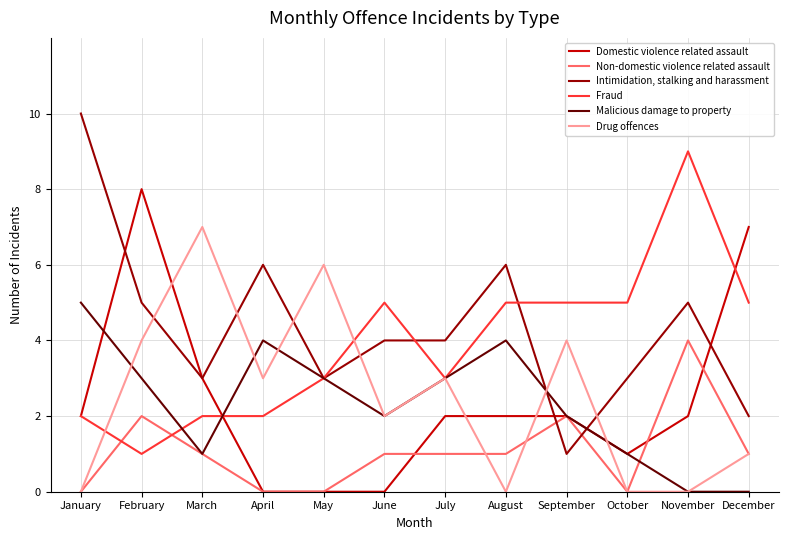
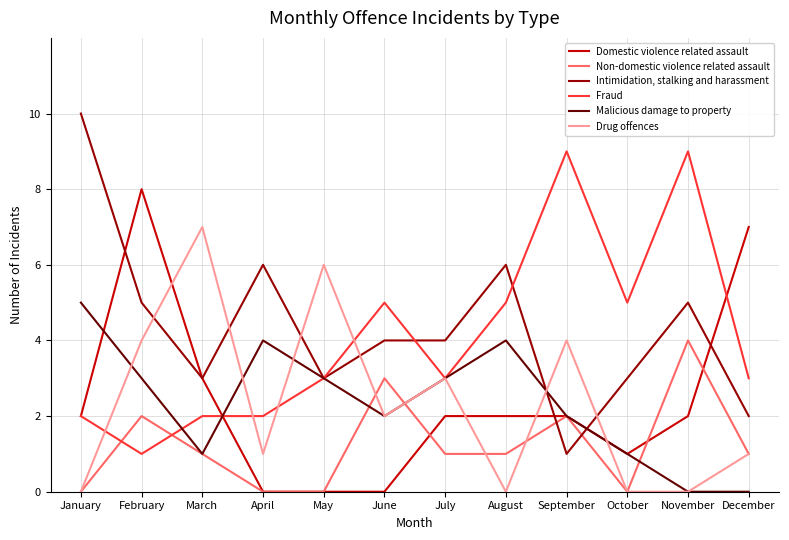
Drug offences, April: 3 -> 1
Non-domestic violence related assault, June: 1 -> 3
Fraud, September: 5 -> 9
Fraud, December: 5 -> 3
